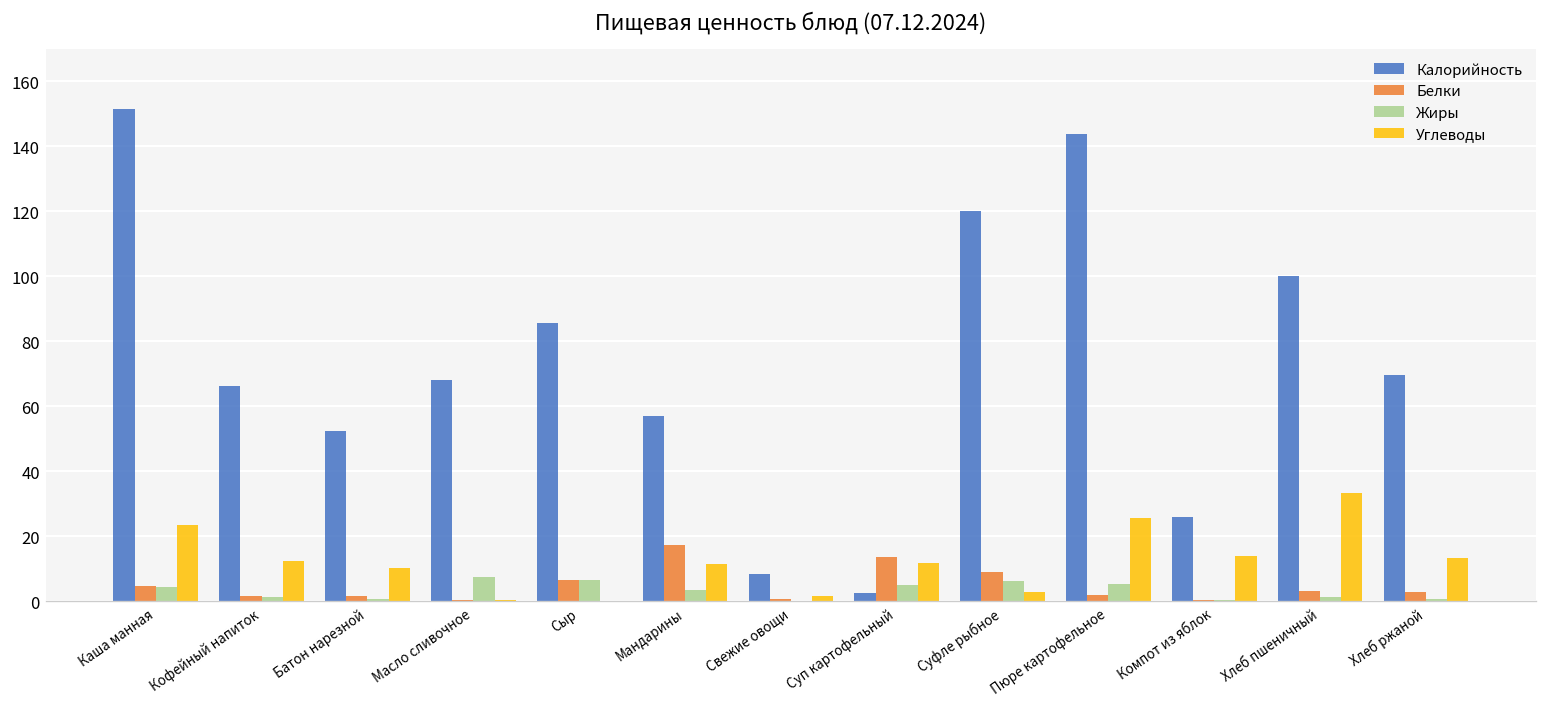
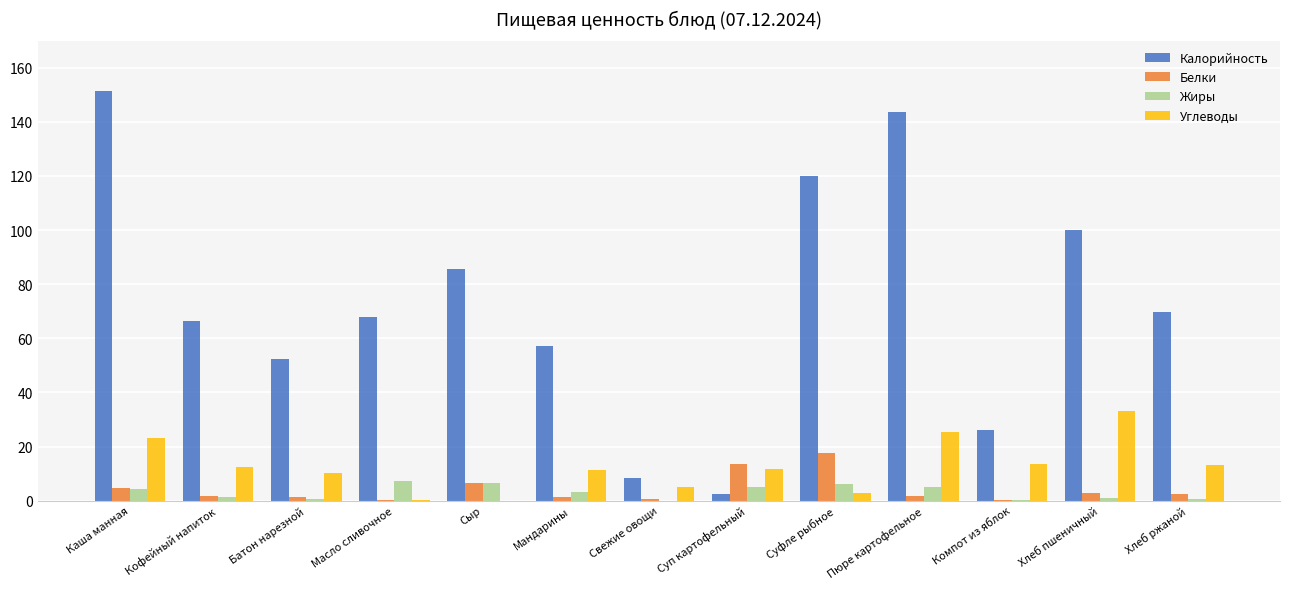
Белки, Мандарины: 17 -> 1
Углеводы, Свежие овощи: 2 -> 5
Белки, Суфле рыбное: 9 -> 18
